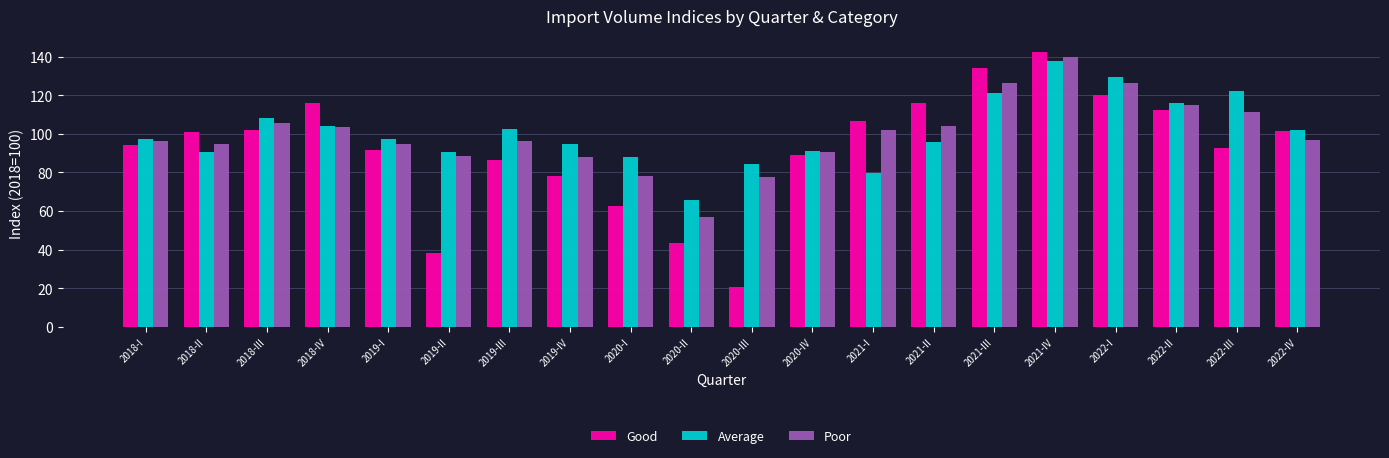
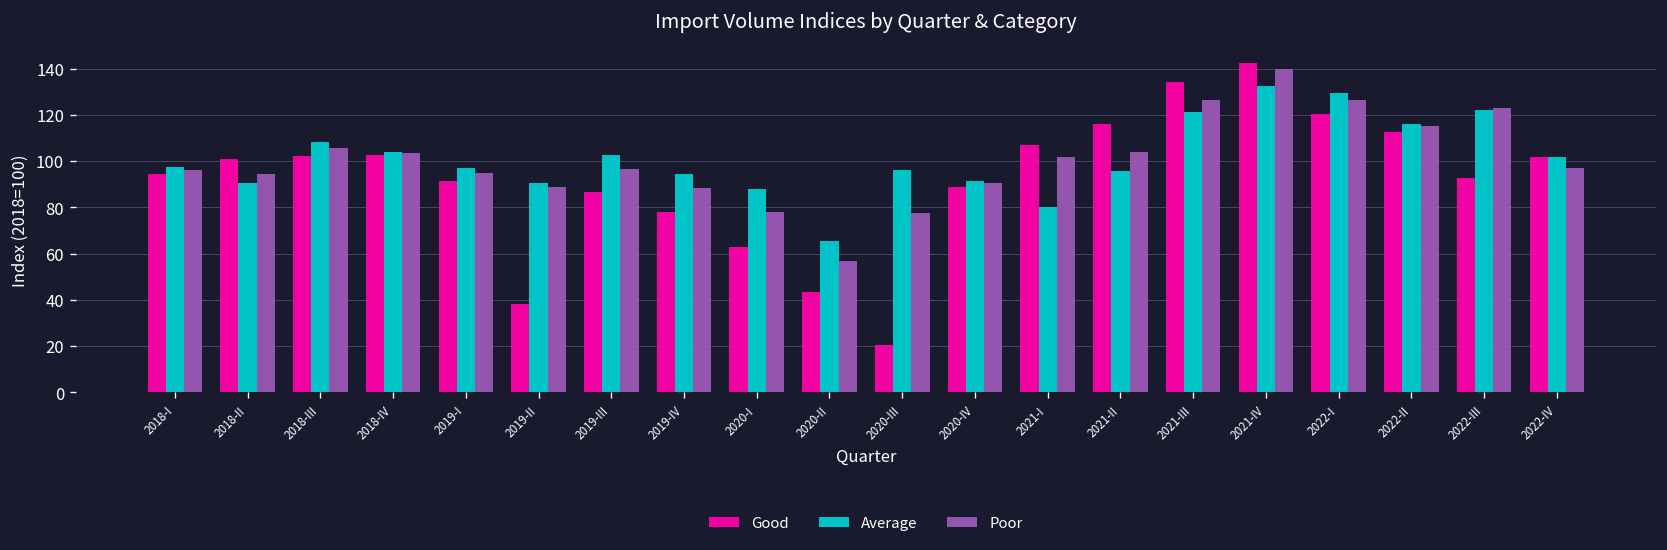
Good, 2018-IV: 116 -> 103
Average, 2020-III: 84 -> 96
Average, 2021-IV: 138 -> 133
Poor, 2022-III: 111 -> 123
